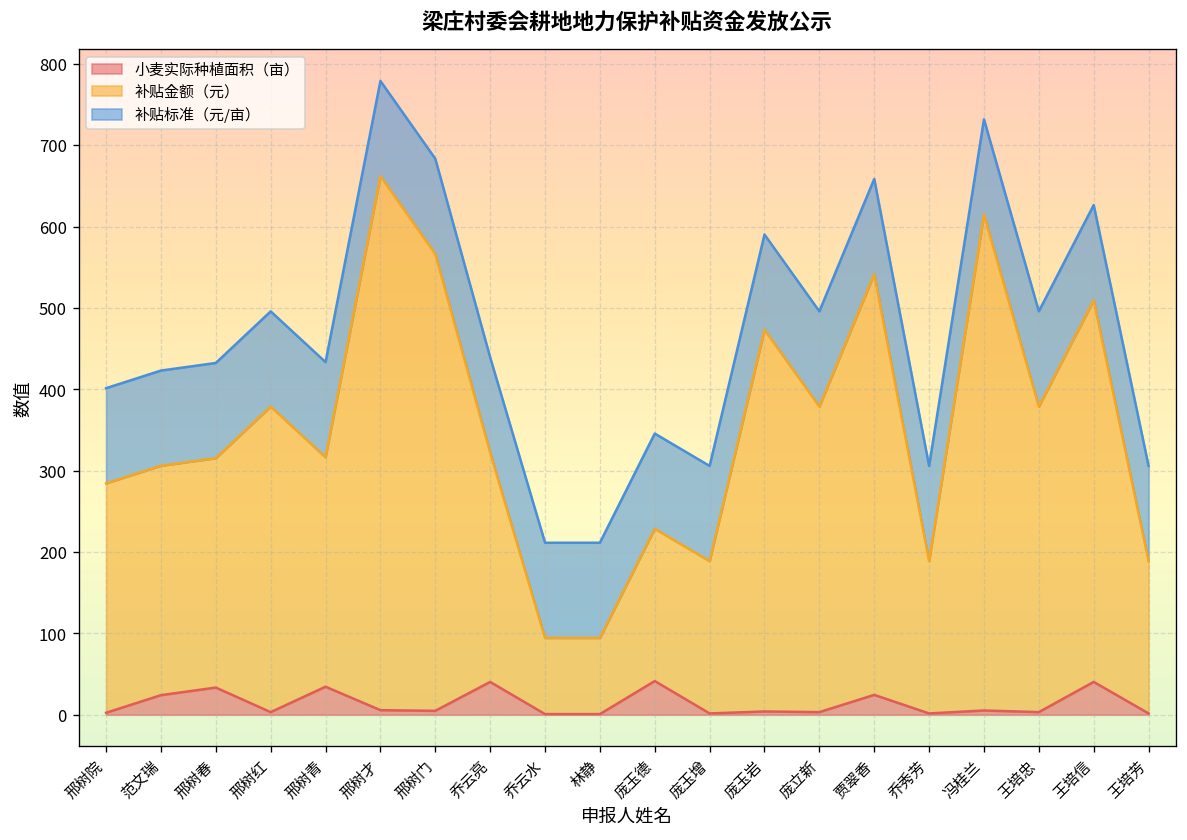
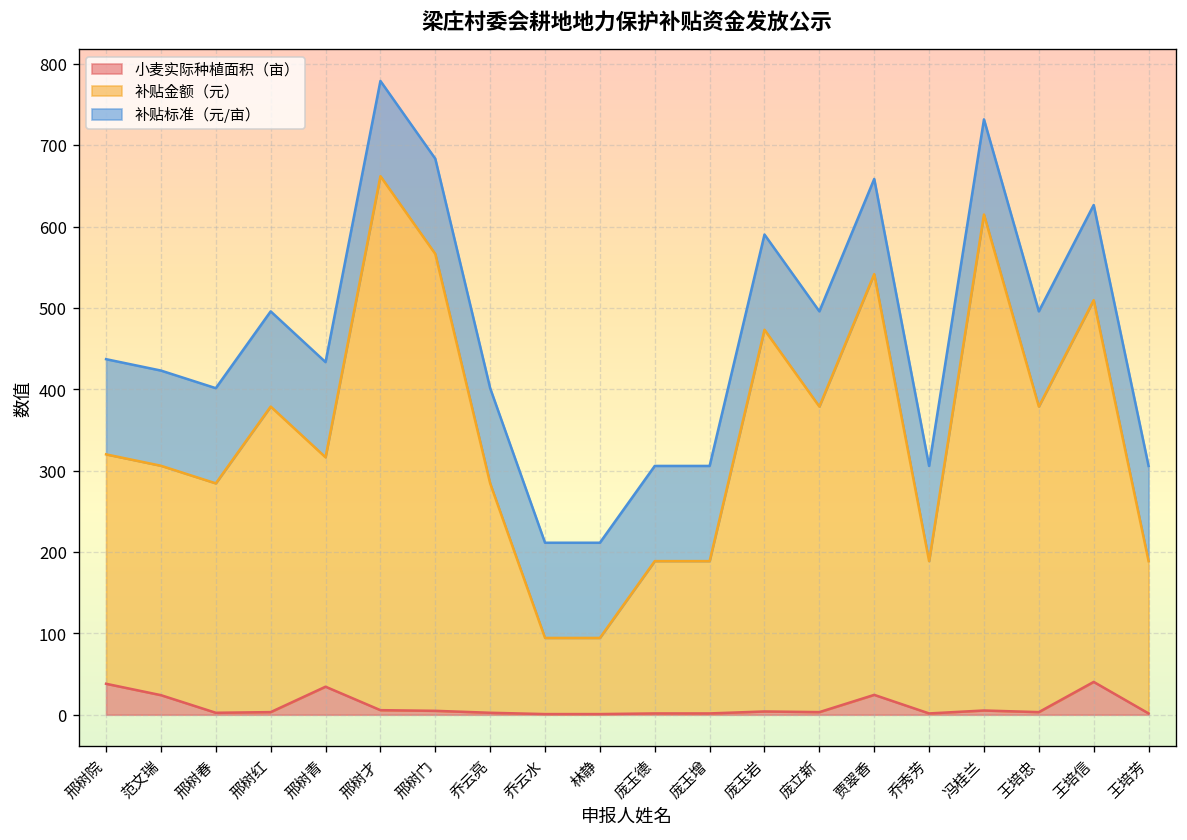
小麦实际种植面积（亩）, 邢树院: 0 -> 40
小麦实际种植面积（亩）, 邢树春: 30 -> 0
小麦实际种植面积（亩）, 乔云亮: 40 -> 0
小麦实际种植面积（亩）, 庞玉德: 40 -> 0
